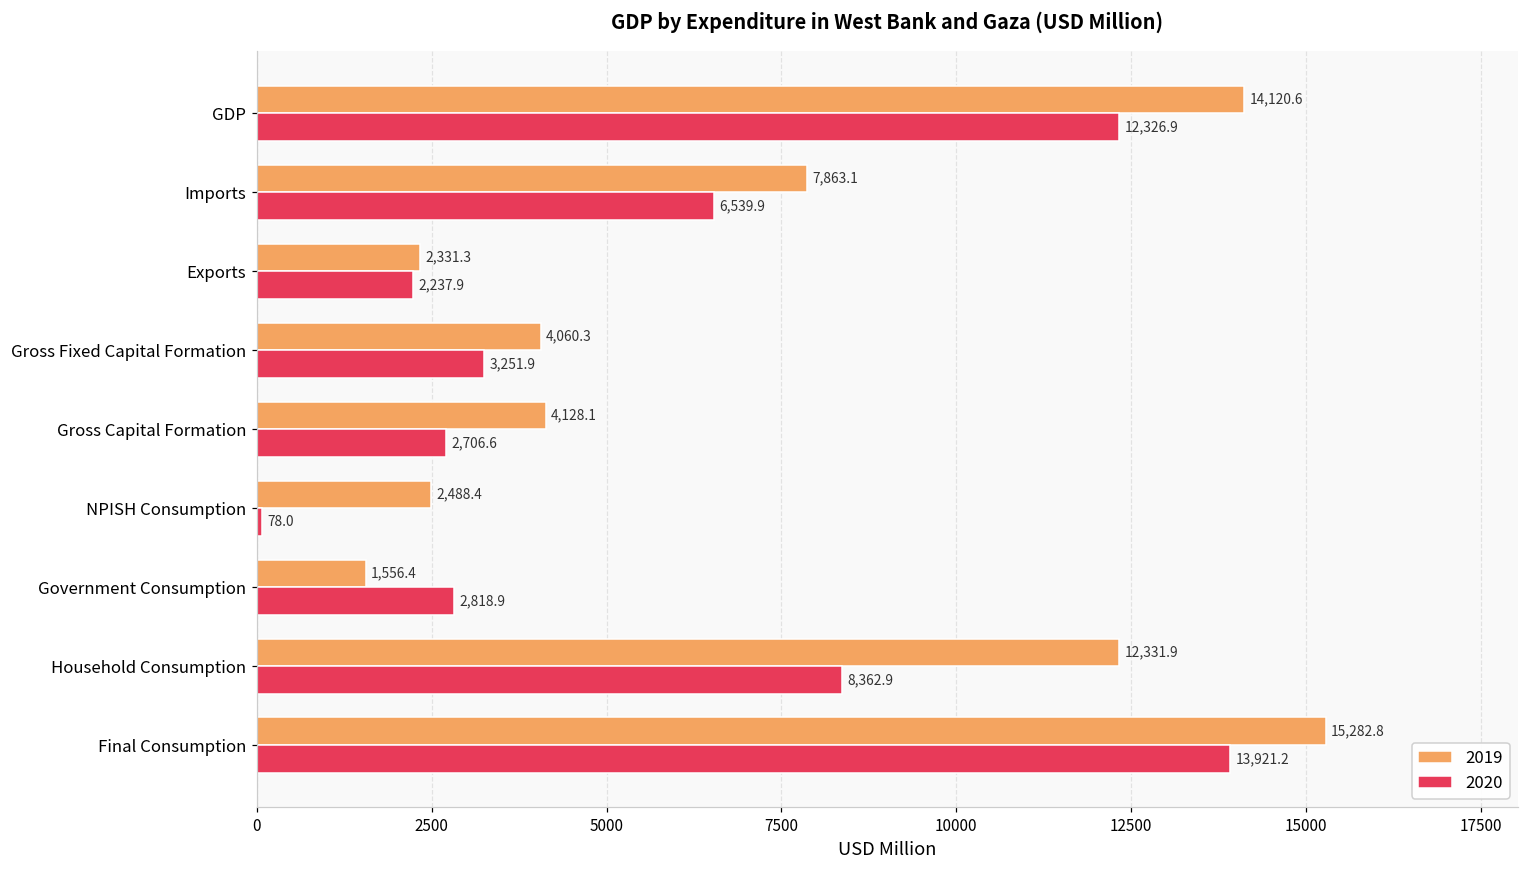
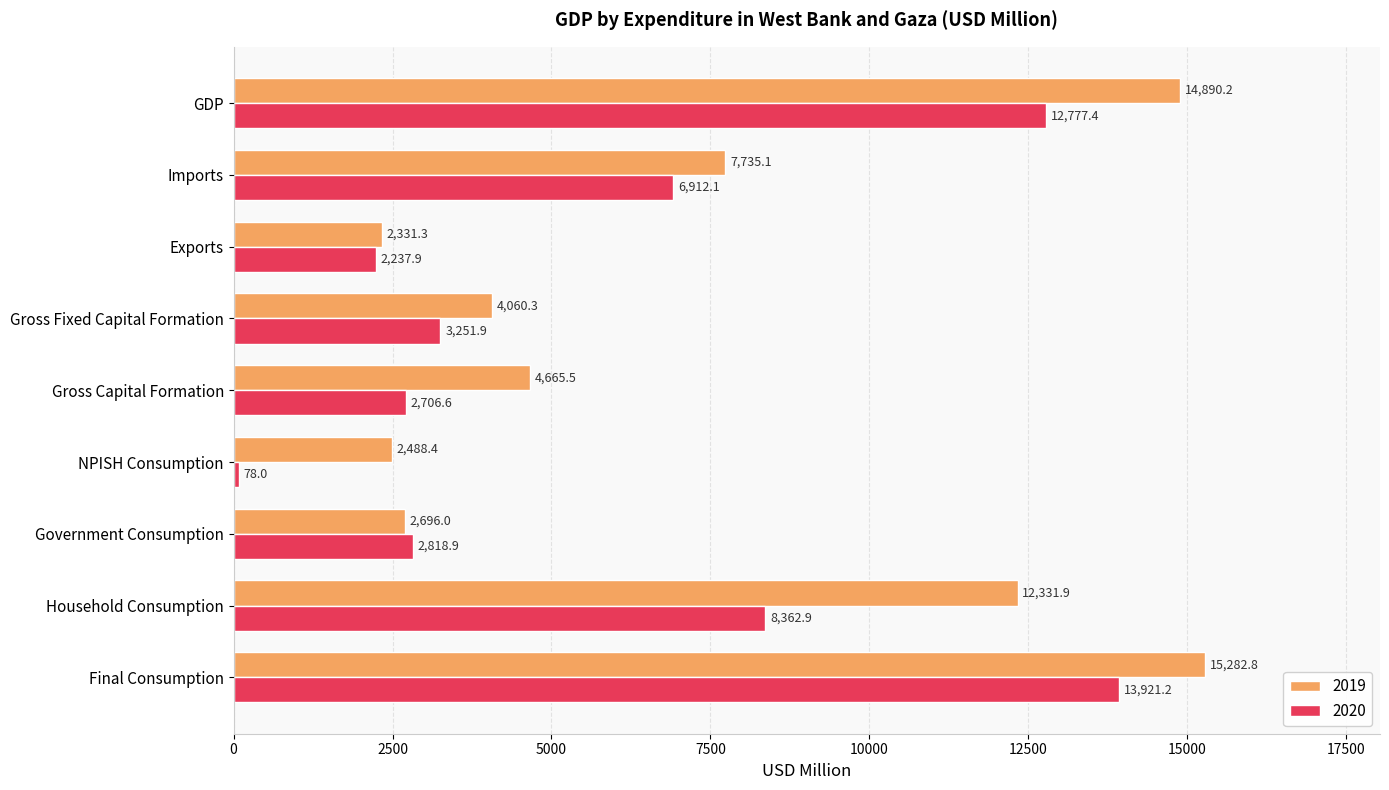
2019, GDP: 14,120.6 -> 14,890.2
2020, GDP: 12,326.9 -> 12,777.4
2019, Imports: 7,863.1 -> 7,735.1
2020, Imports: 6,539.9 -> 6,912.1
2019, Gross Capital Formation: 4,128.1 -> 4,665.5
2019, Government Consumption: 1,556.4 -> 2,696.0
